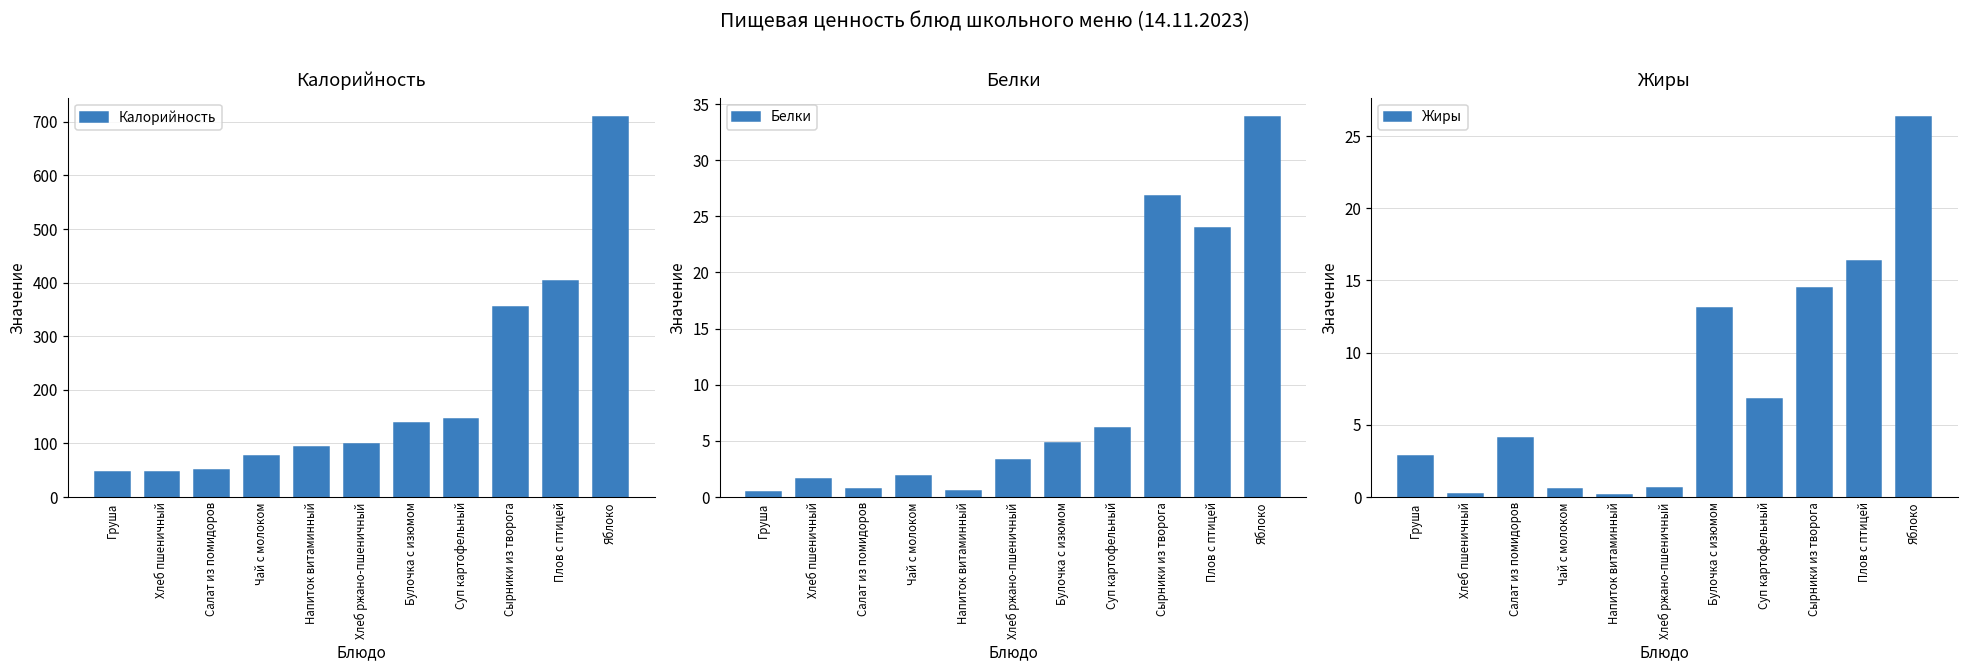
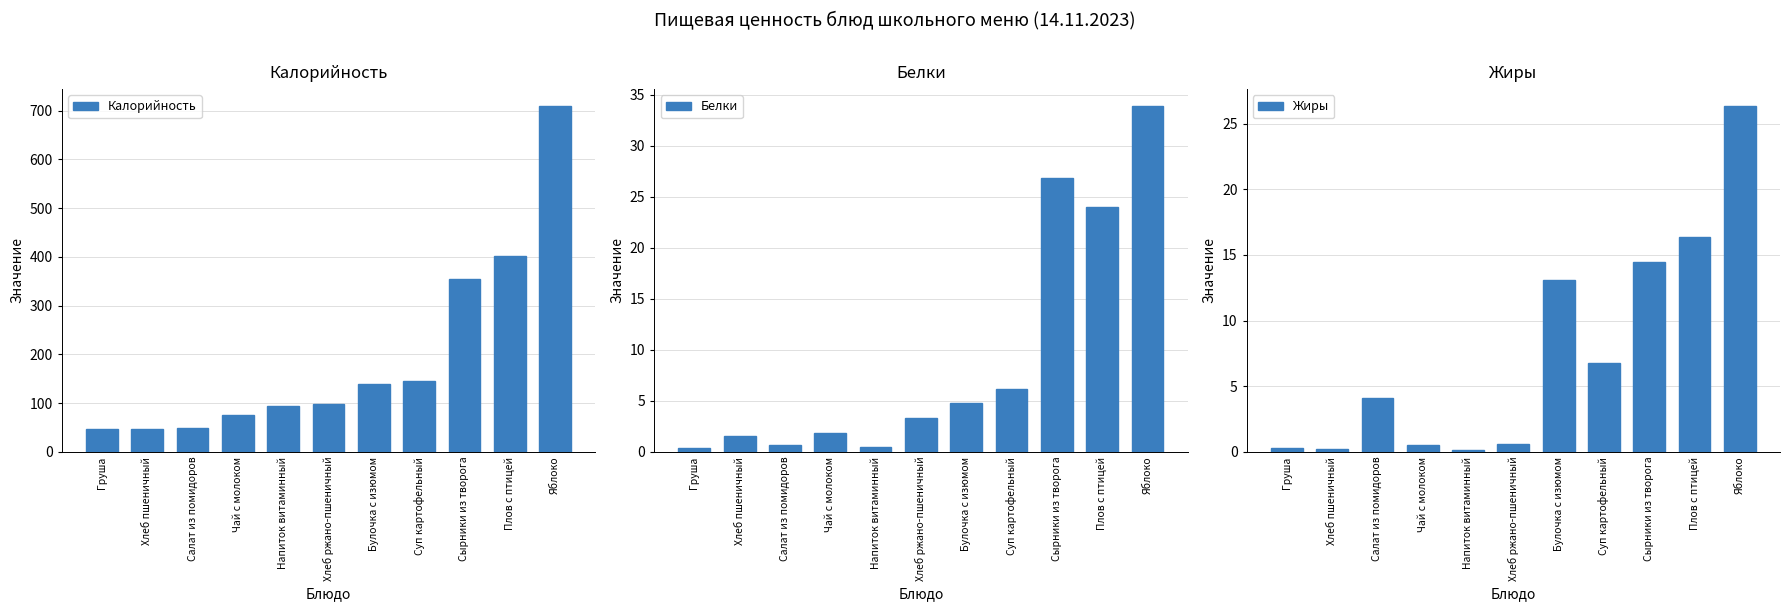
Жиры, Груша: 2.8 -> 0.3
